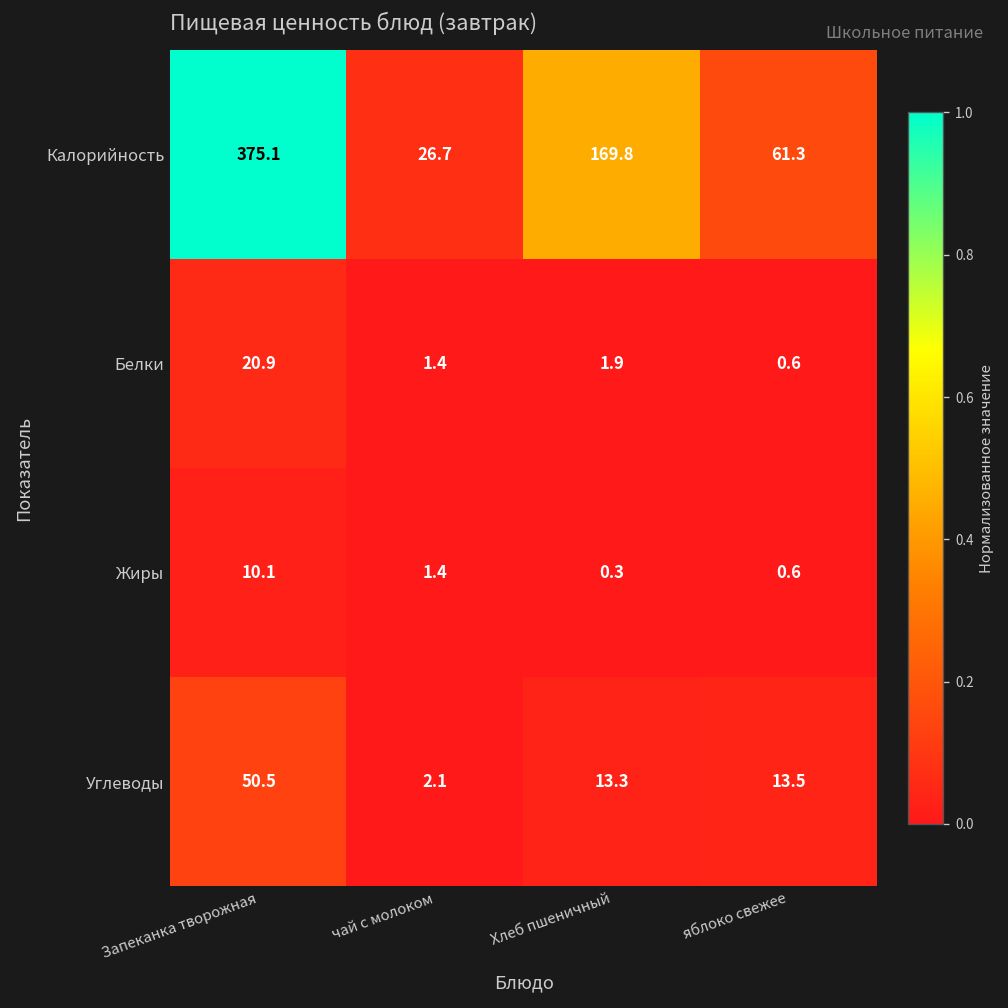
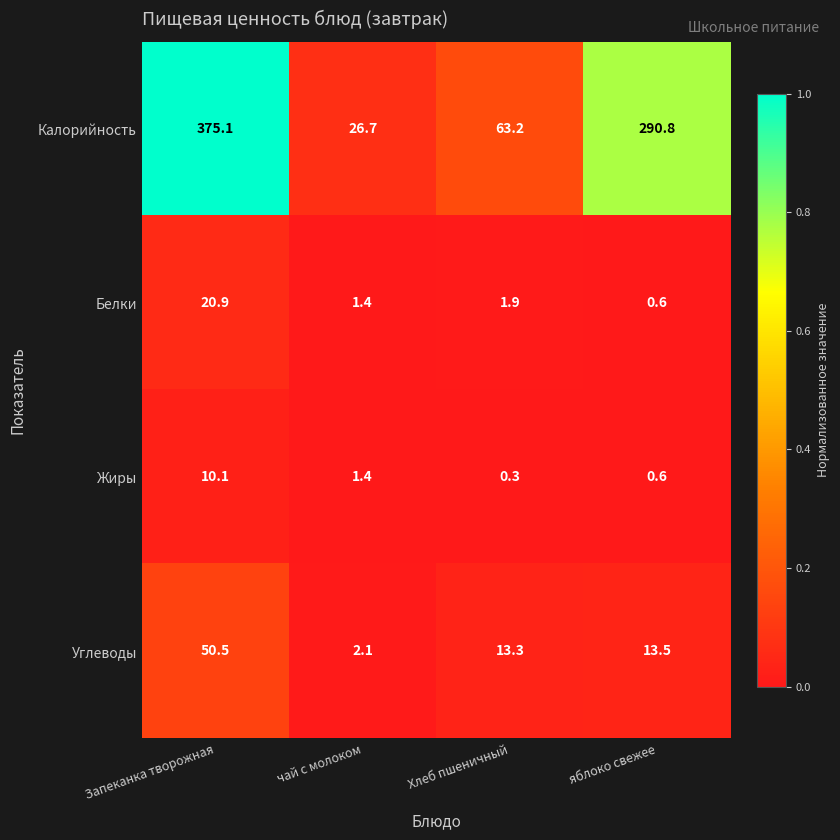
Калорийность, Хлеб пшеничный: 169.8 -> 63.2
Калорийность, яблоко свежее: 61.3 -> 290.8
